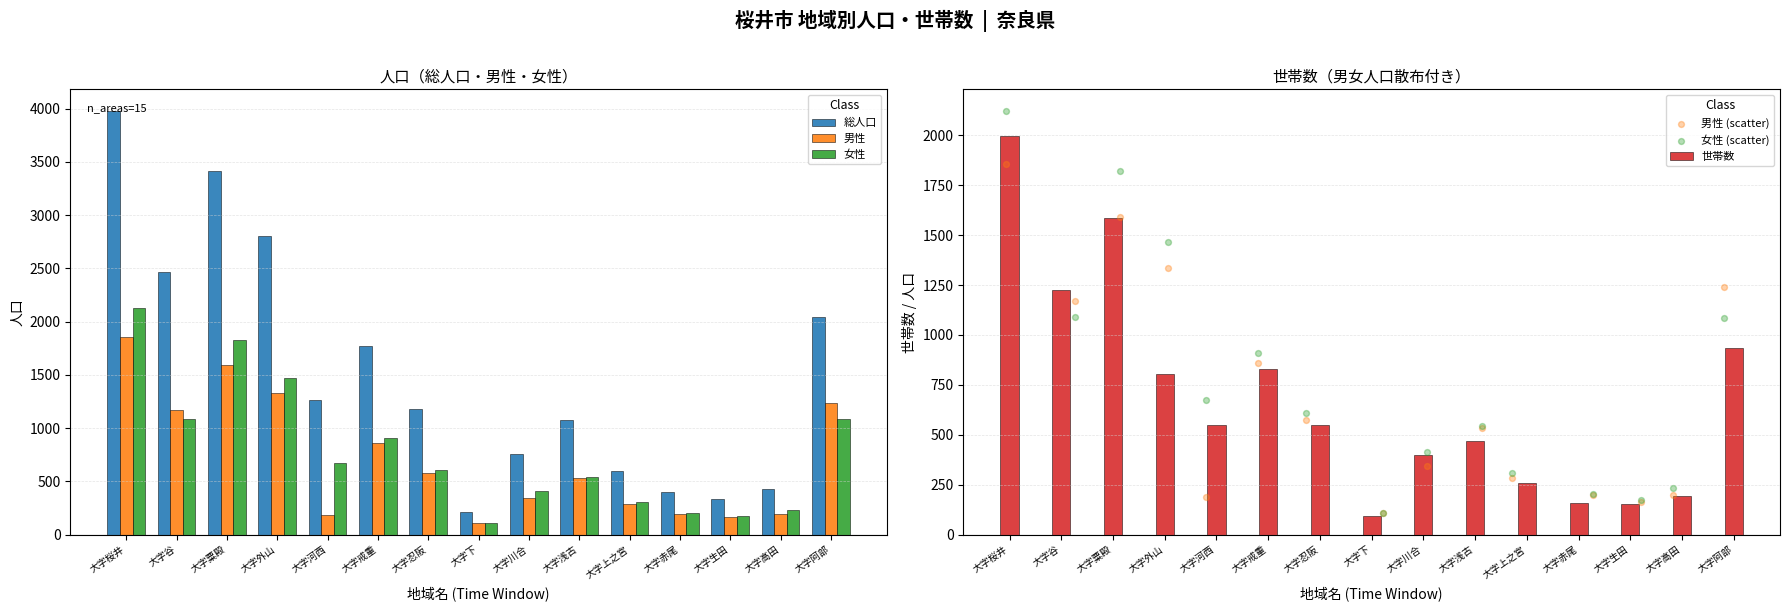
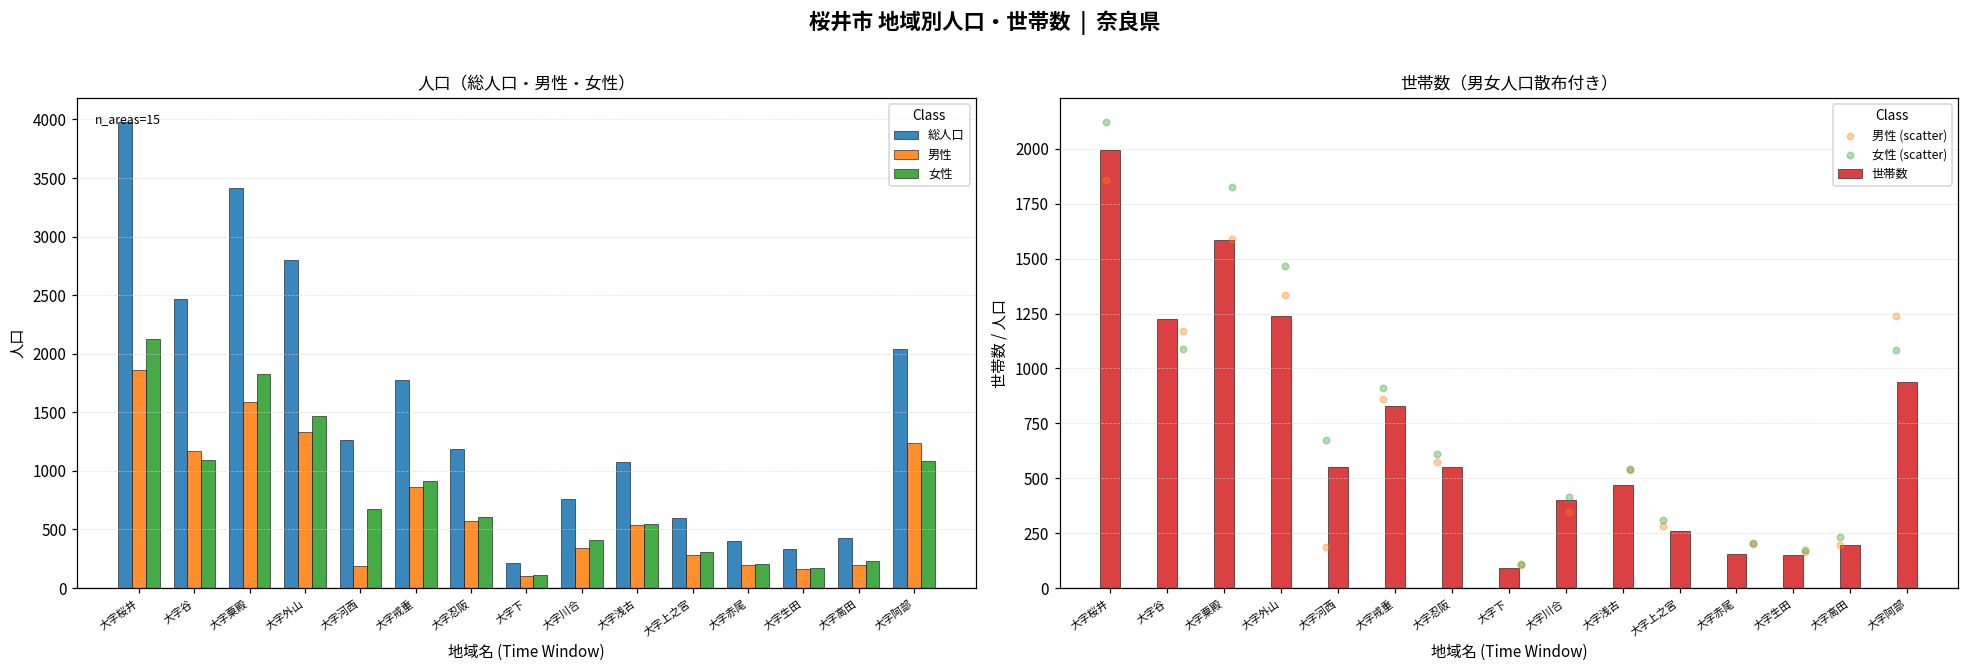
世帯数（男女人口散布付き）, 世帯数, 大字外山: 810 -> 1240
